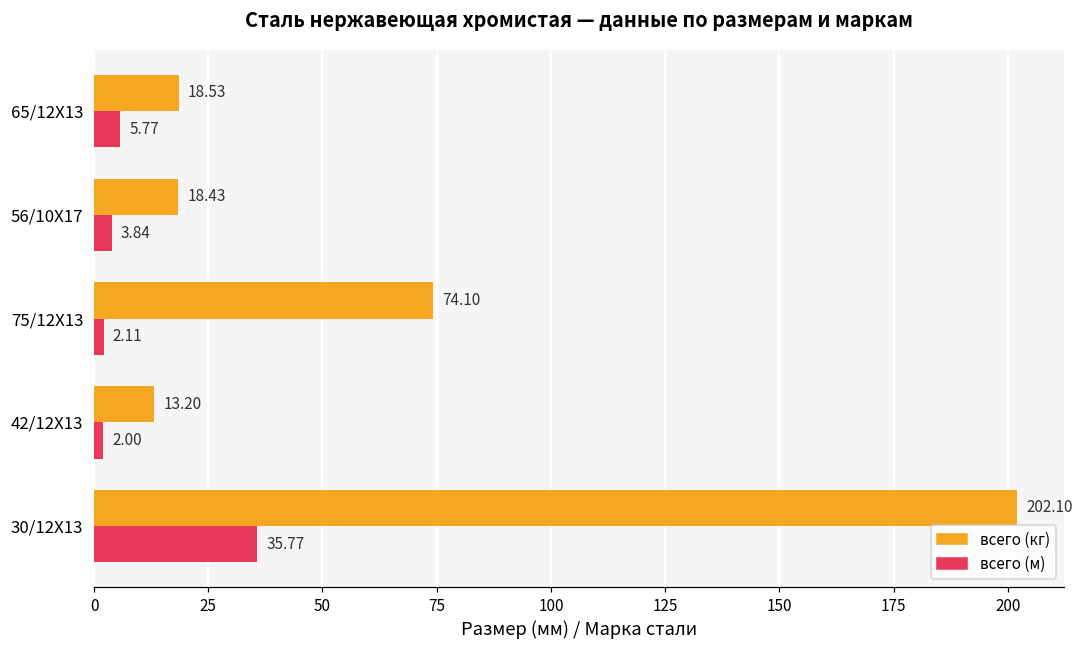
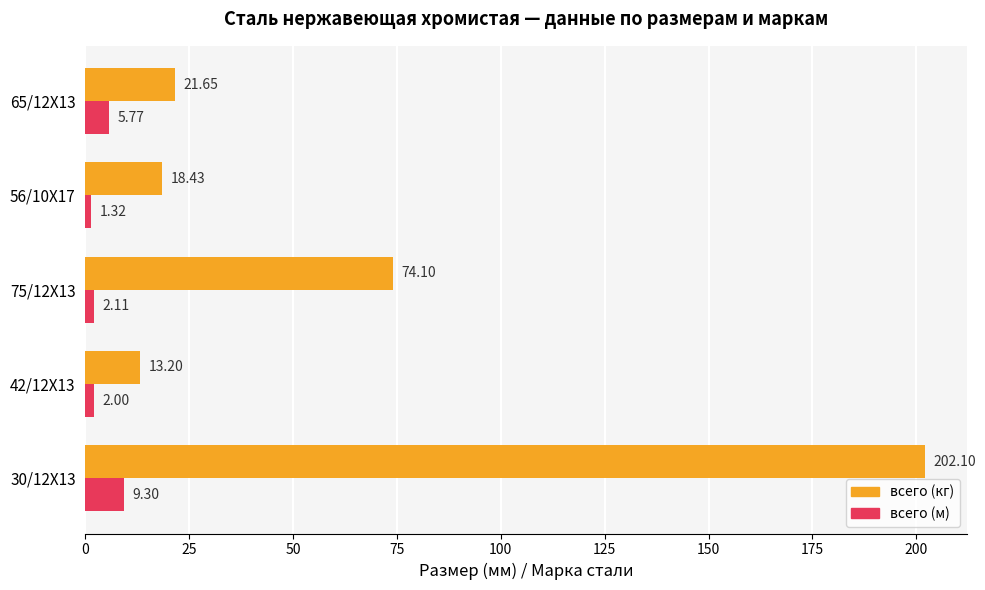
всего (кг), 65/12Х13: 18.53 -> 21.65
всего (м), 56/10Х17: 3.84 -> 1.32
всего (м), 30/12Х13: 35.77 -> 9.30
